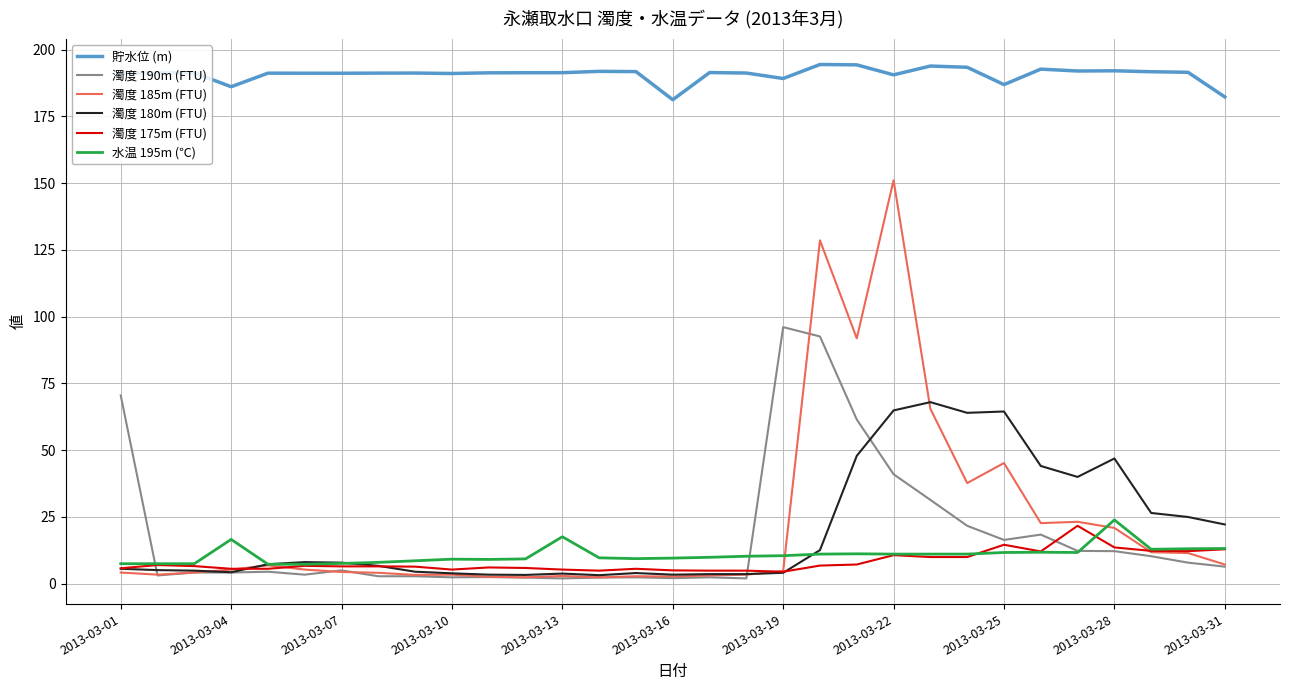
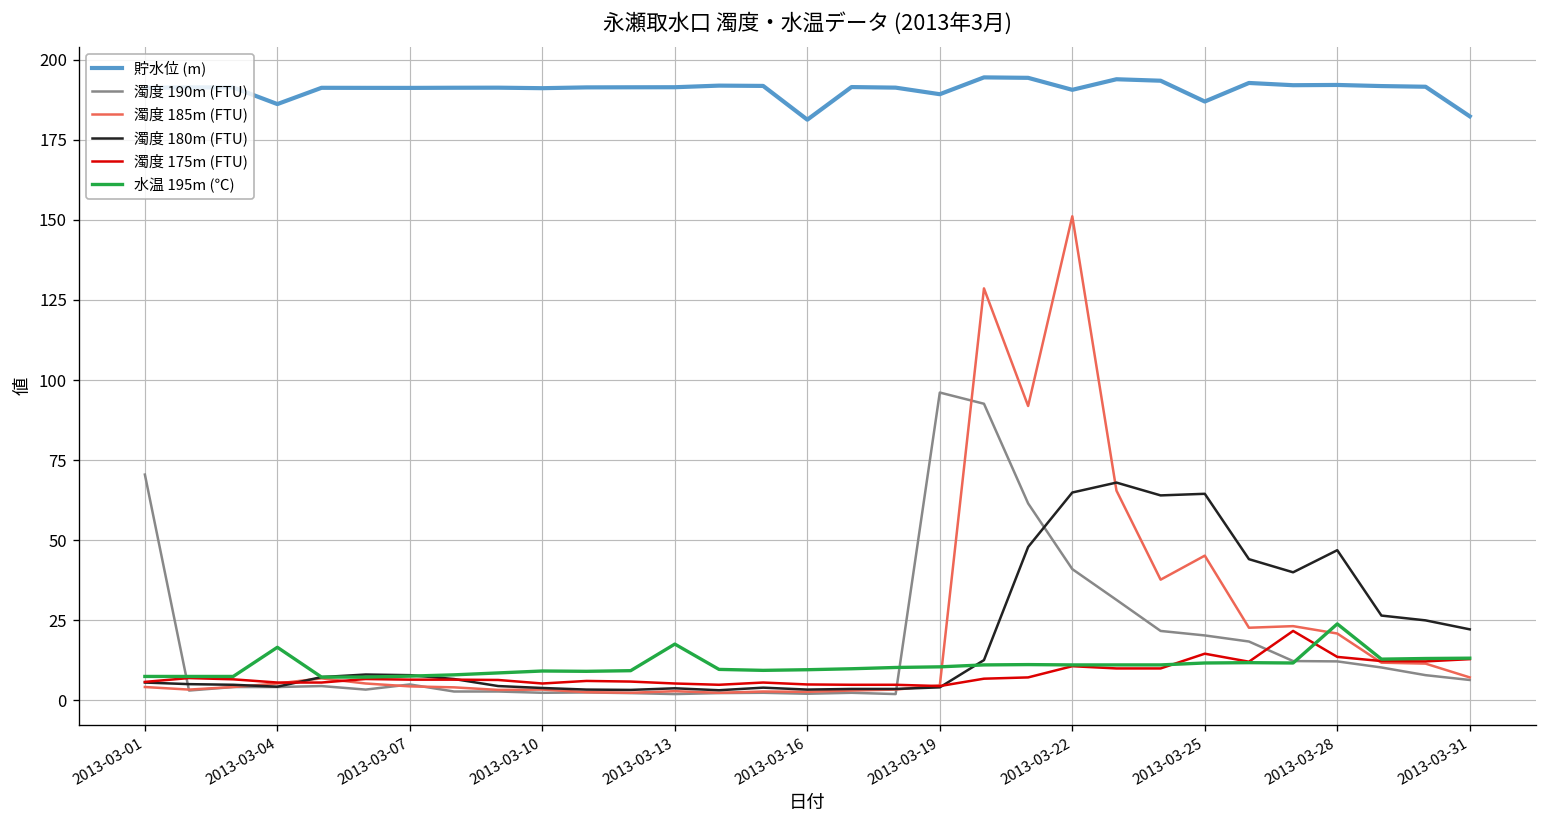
濁度 190m (FTU), 2013-03-25: 16 -> 20
